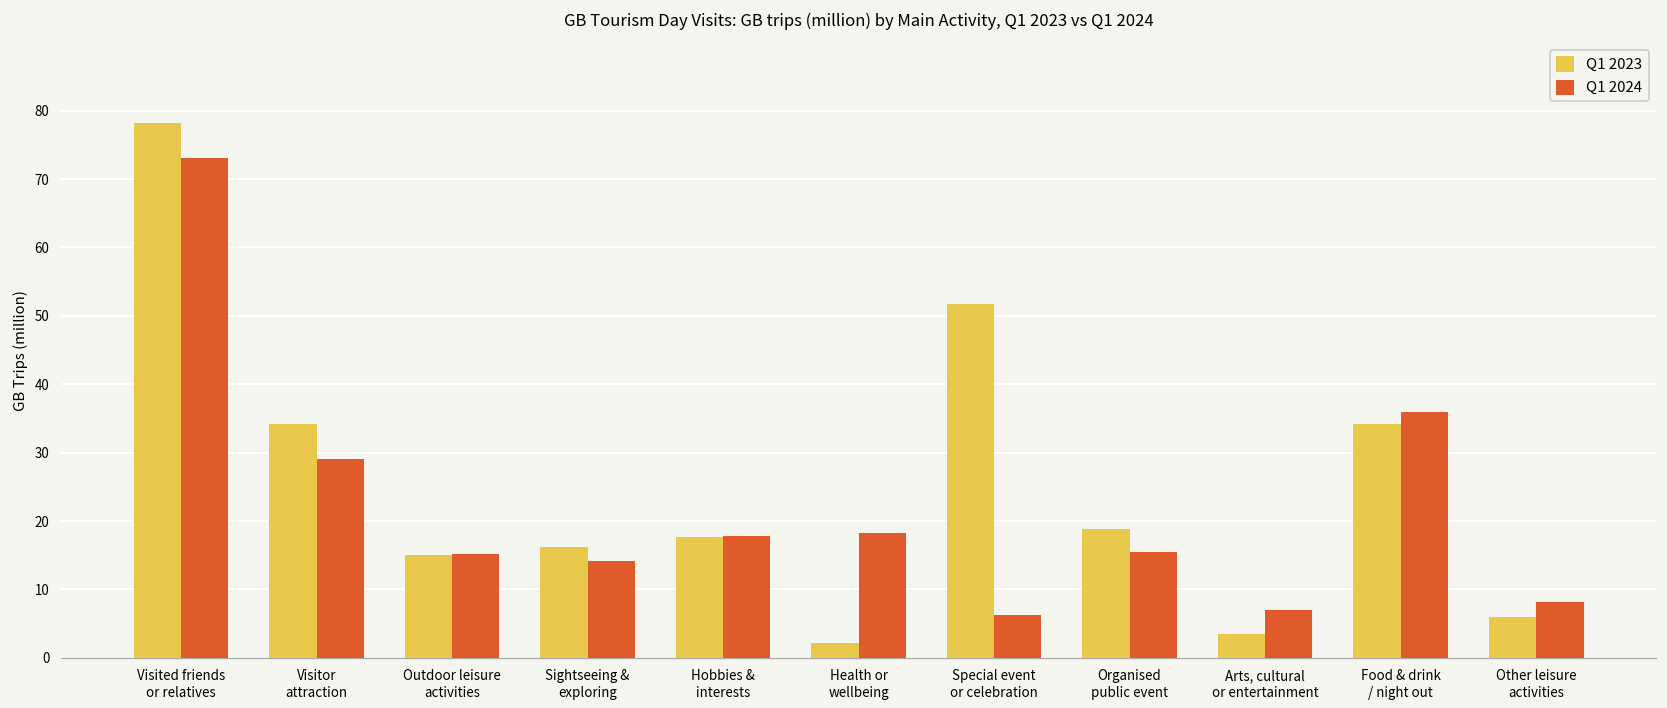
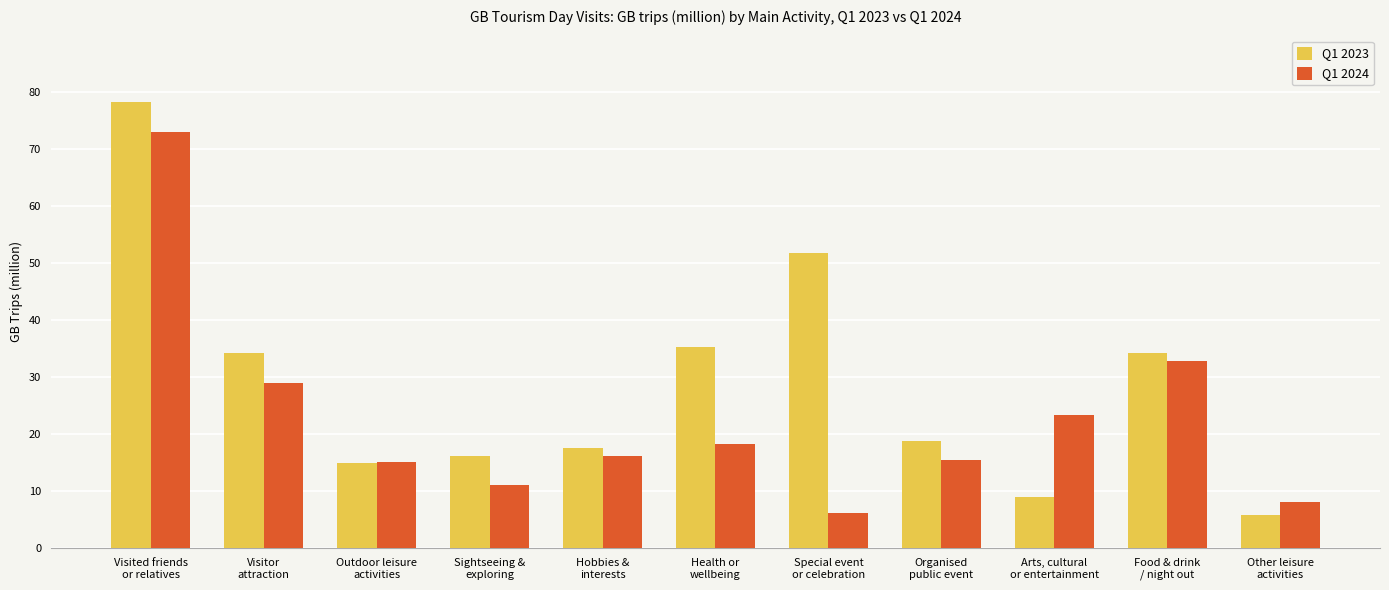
Q1 2024, Sightseeing & exploring: 14 -> 11
Q1 2024, Hobbies & interests: 18 -> 16
Q1 2023, Health or wellbeing: 2 -> 35
Q1 2023, Arts, cultural or entertainment: 3 -> 9
Q1 2024, Arts, cultural or entertainment: 7 -> 23
Q1 2024, Food & drink / night out: 36 -> 33
